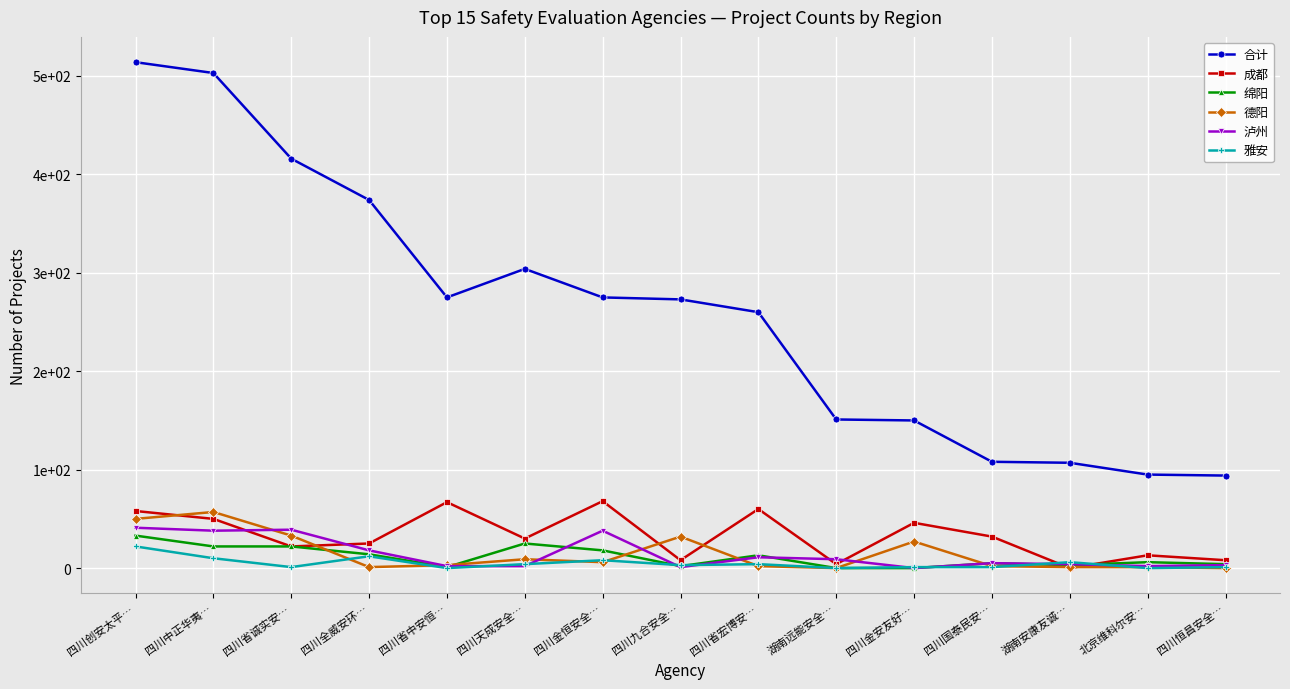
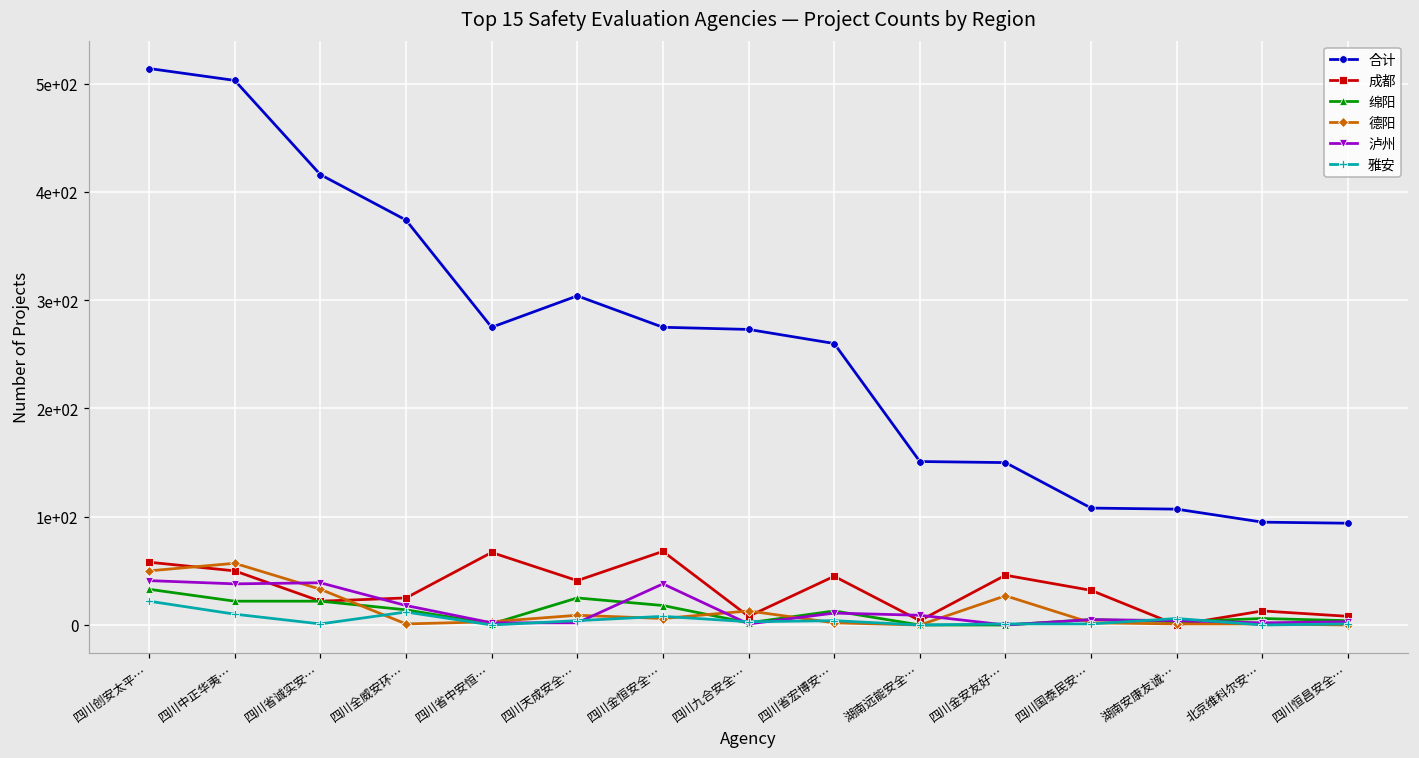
成都, 四川天成安全…: 30 -> 40
德阳, 四川九合安全…: 30 -> 10
成都, 四川省宏博安…: 60 -> 50
